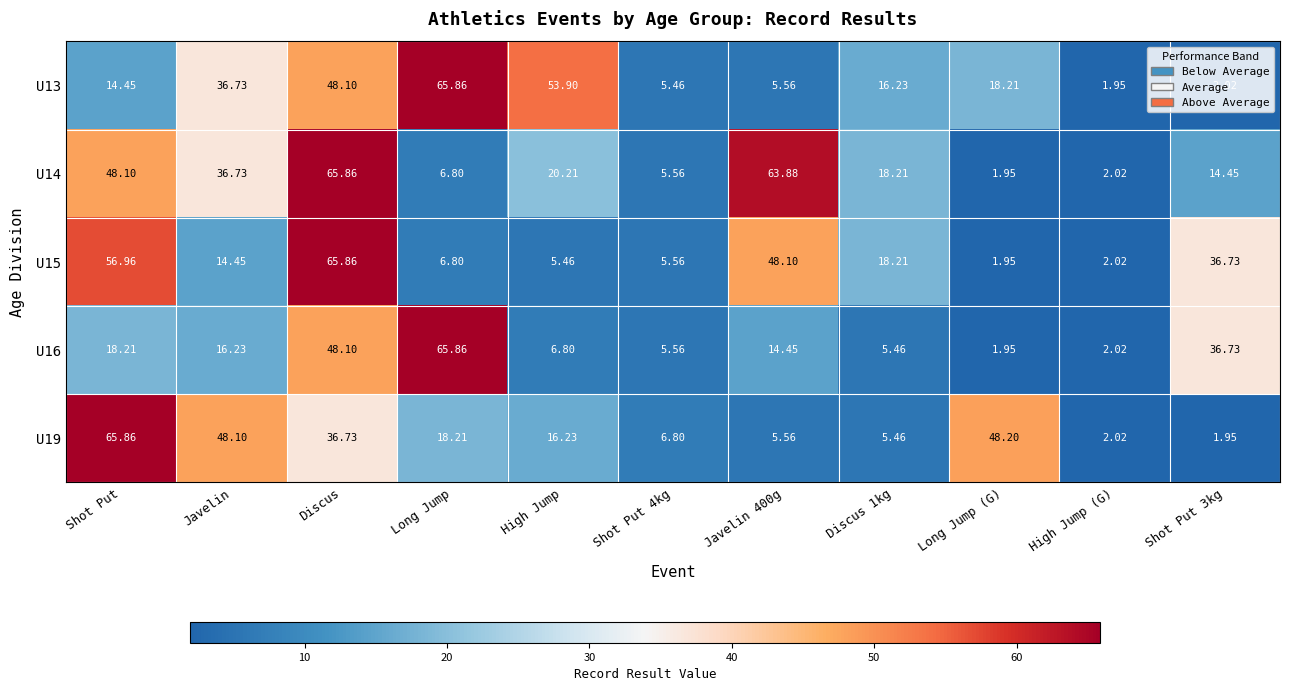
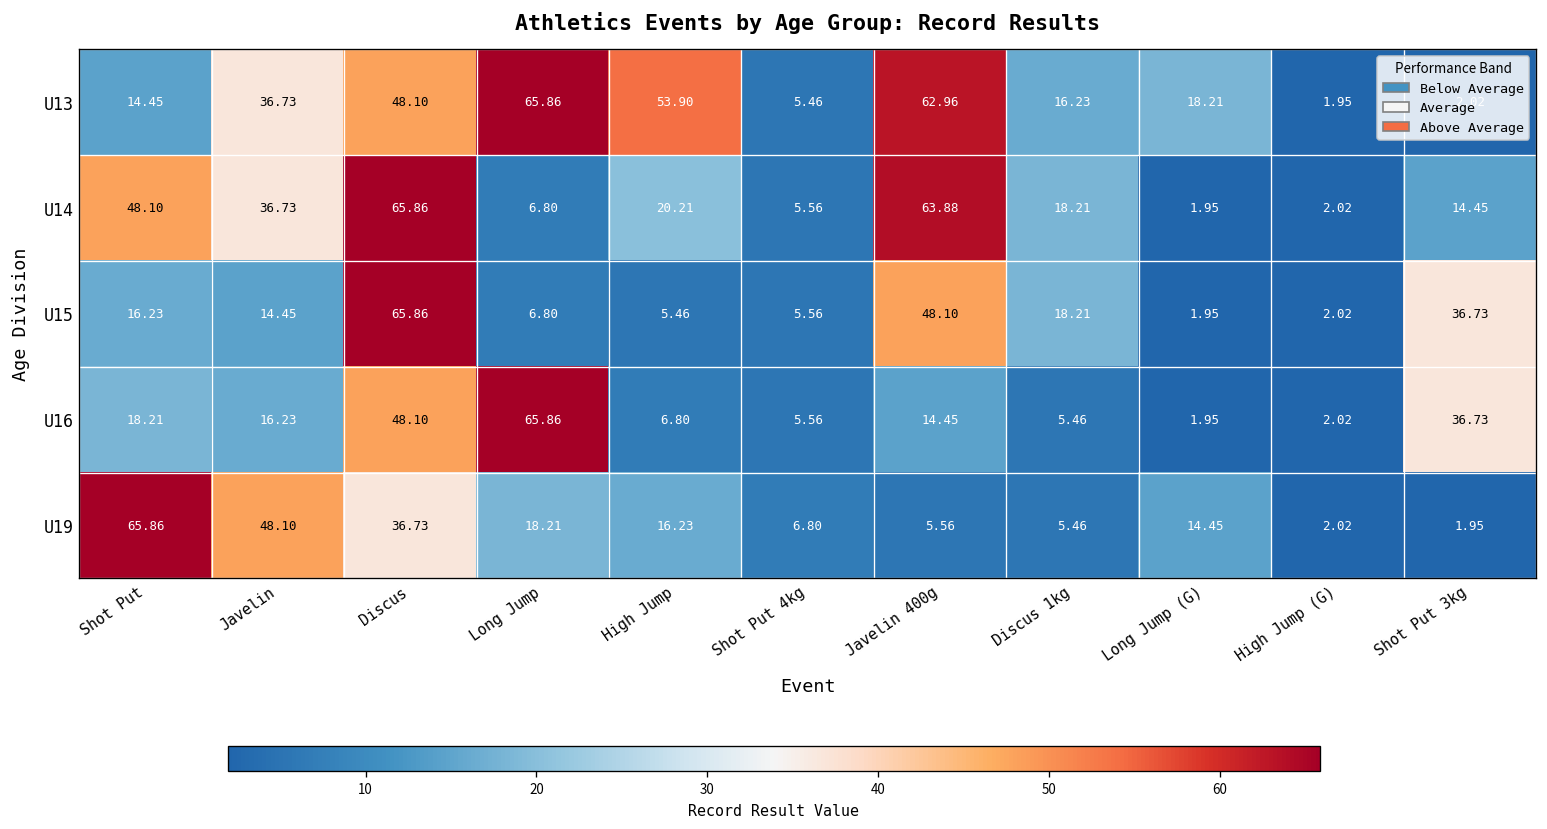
U13, Javelin 400g: 5.56 -> 62.96
U15, Shot Put: 56.96 -> 16.23
U19, Long Jump (G): 48.20 -> 14.45
